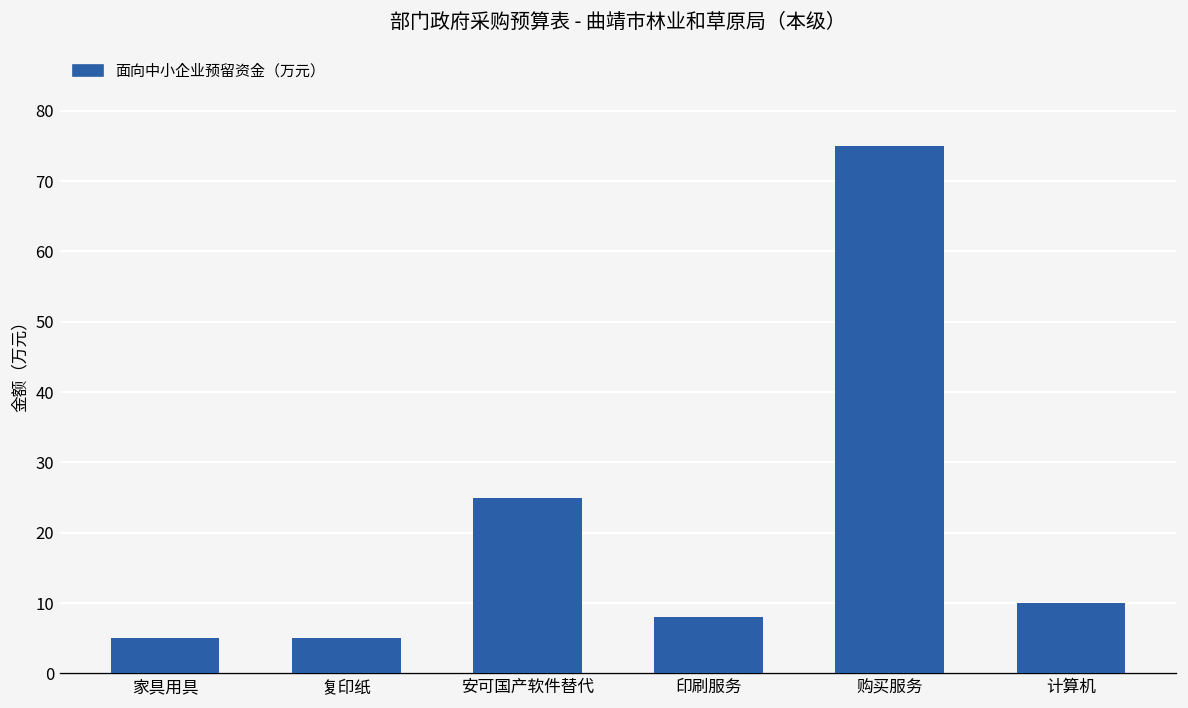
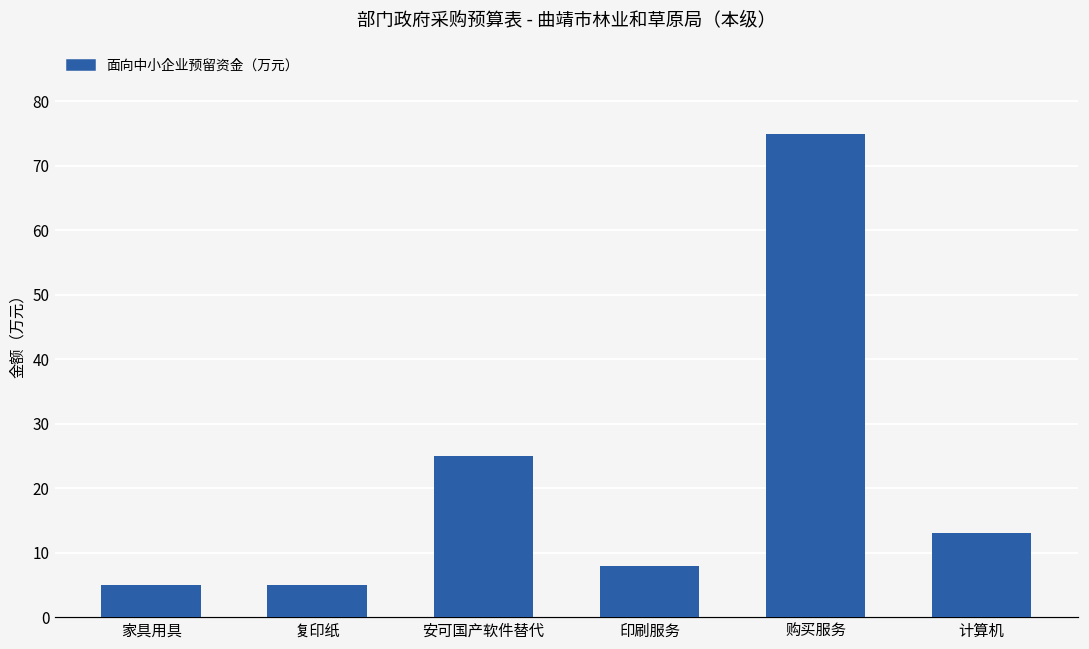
计算机: 10 -> 13
